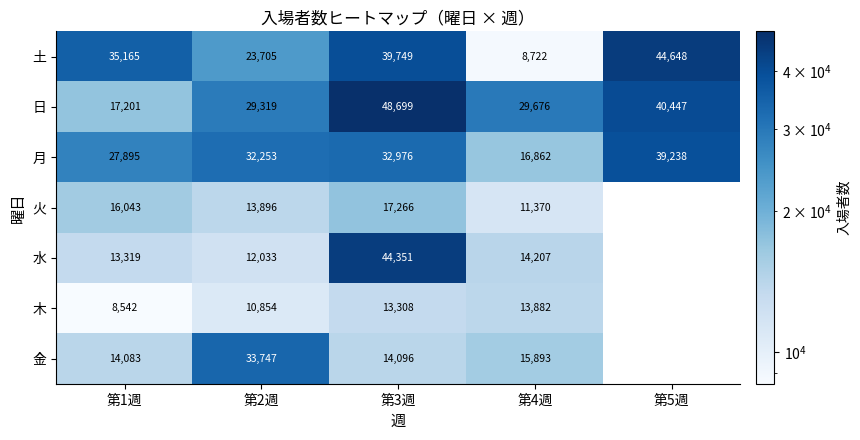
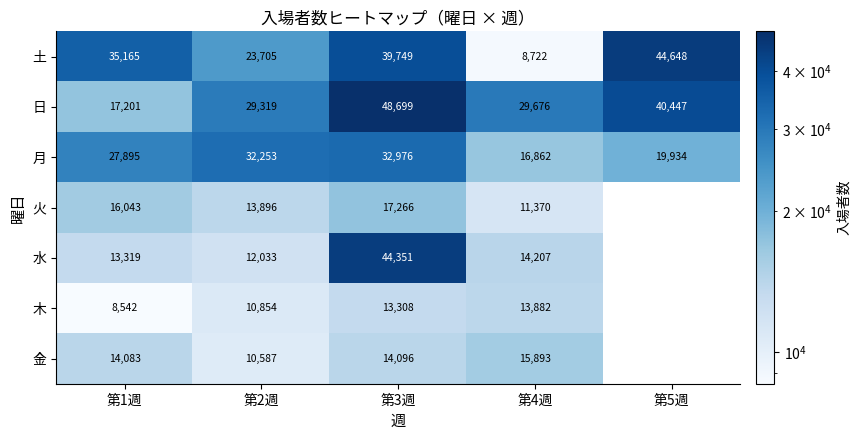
月, 第5週: 39,238 -> 19,934
金, 第2週: 33,747 -> 10,587
